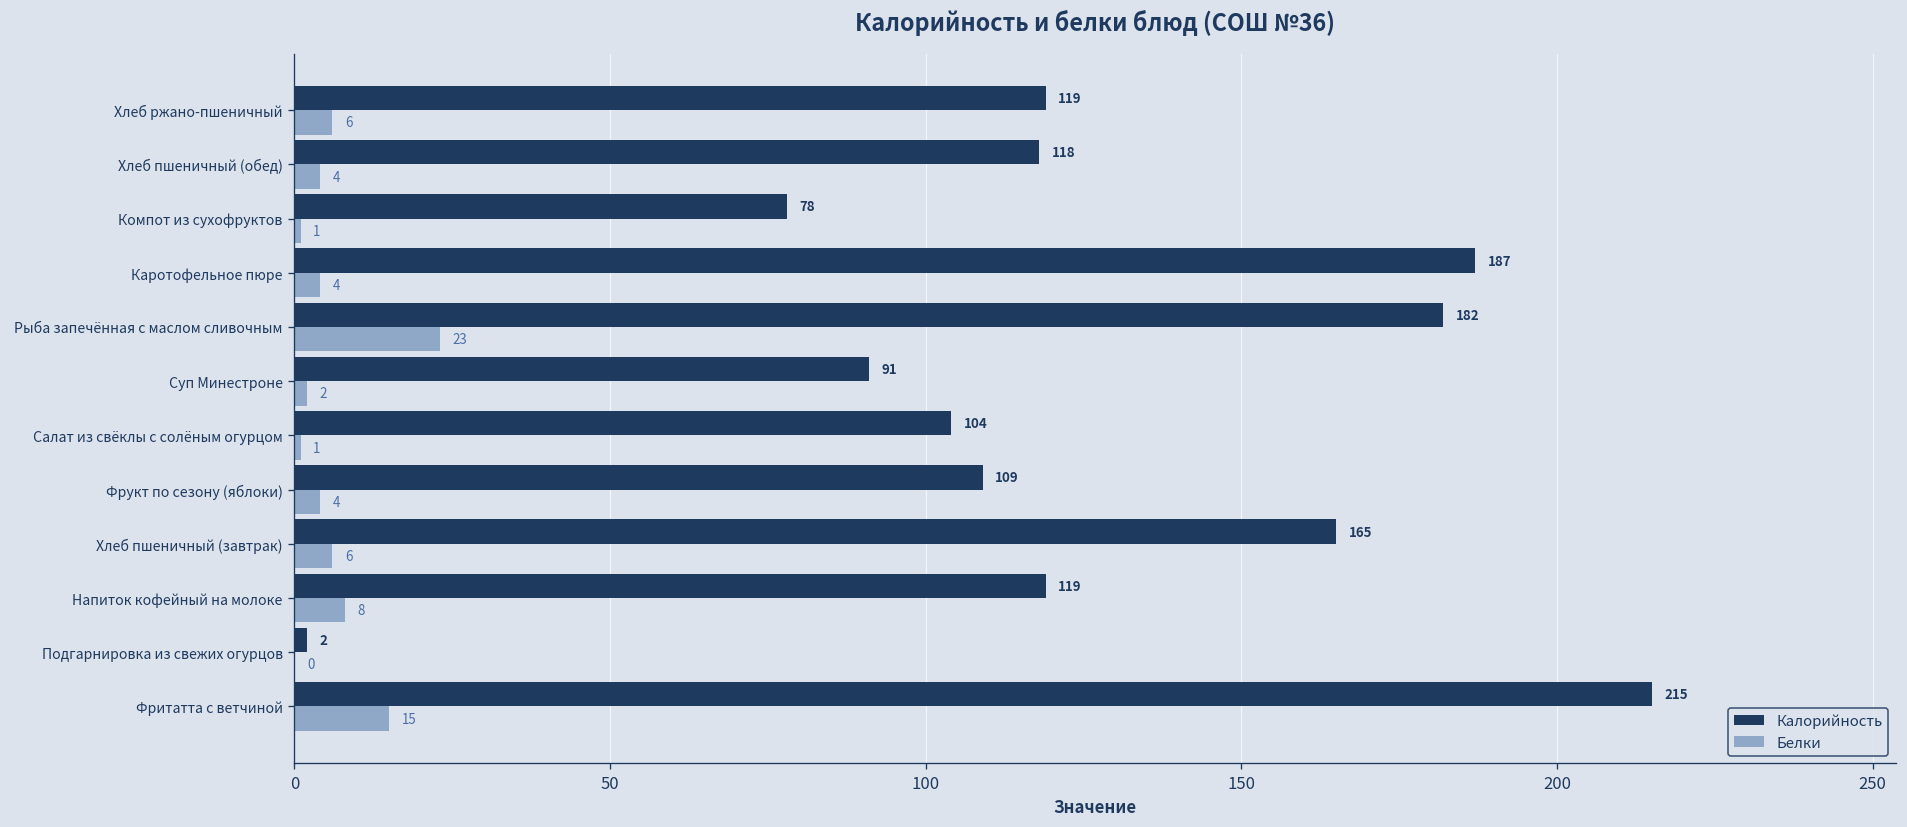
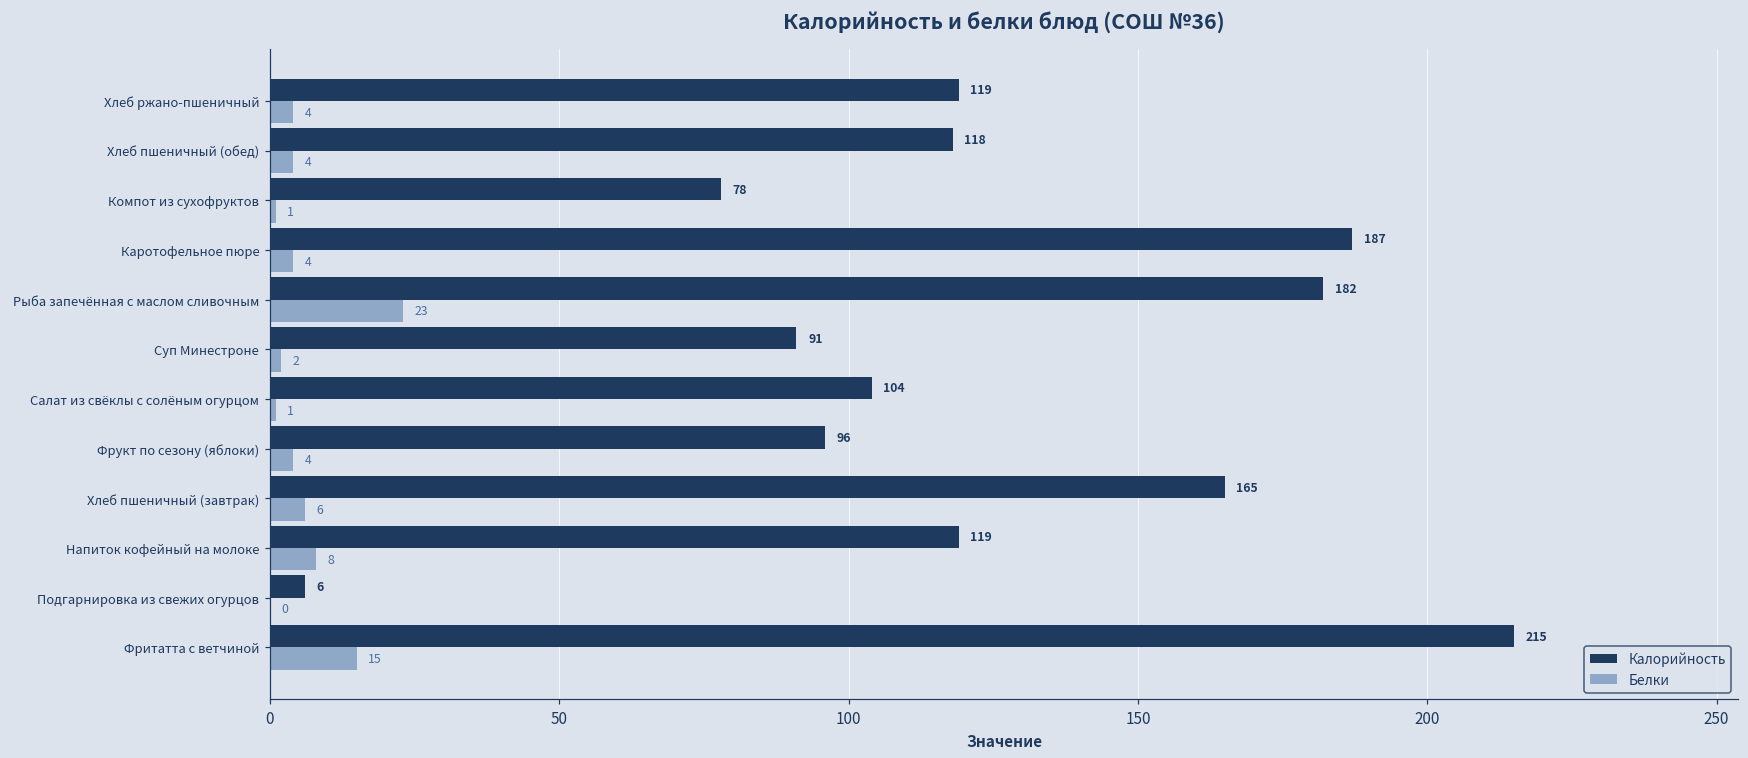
Белки, Хлеб ржано-пшеничный: 6 -> 4
Калорийность, Фрукт по сезону (яблоки): 109 -> 96
Калорийность, Подгарнировка из свежих огурцов: 2 -> 6
